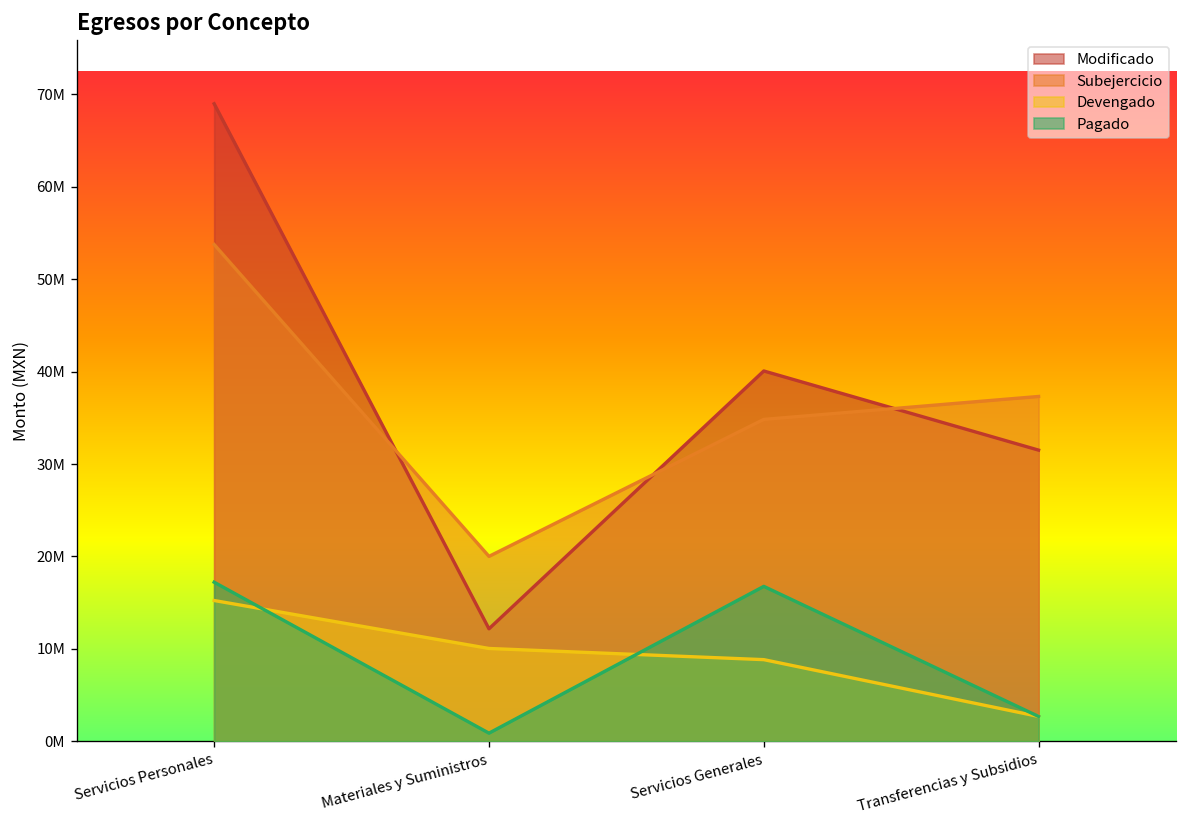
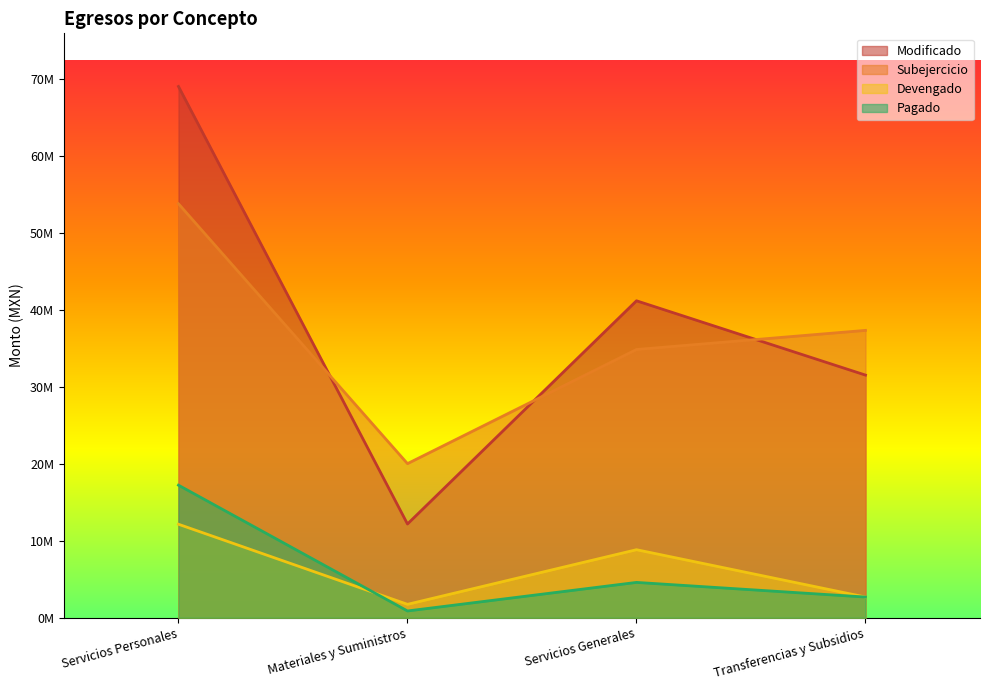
Devengado, Servicios Personales: 15000000 -> 12000000
Devengado, Materiales y Suministros: 10000000 -> 2000000
Modificado, Servicios Generales: 40000000 -> 41000000
Pagado, Servicios Generales: 17000000 -> 5000000
